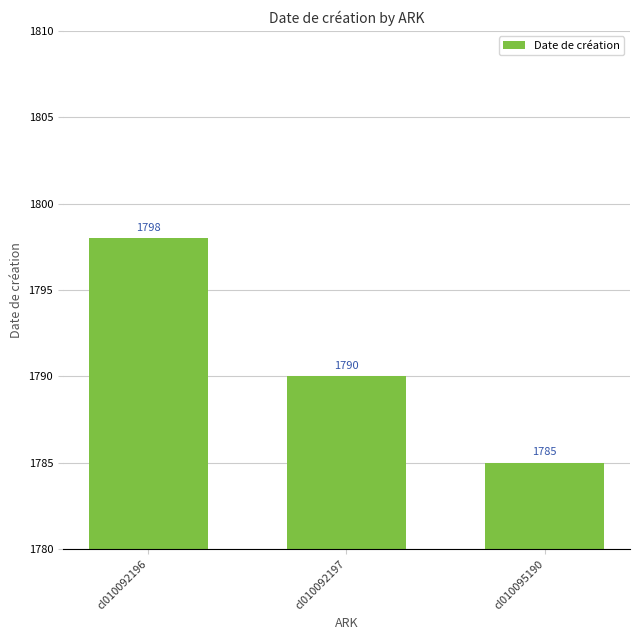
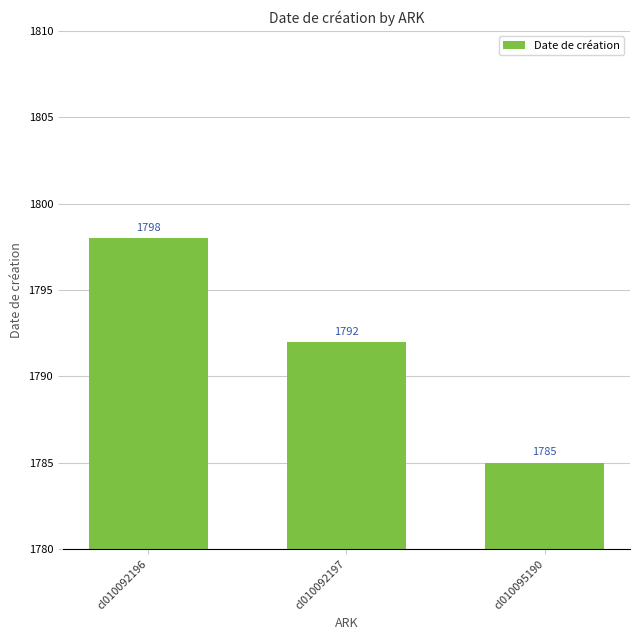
cl010092197: 1790 -> 1792
